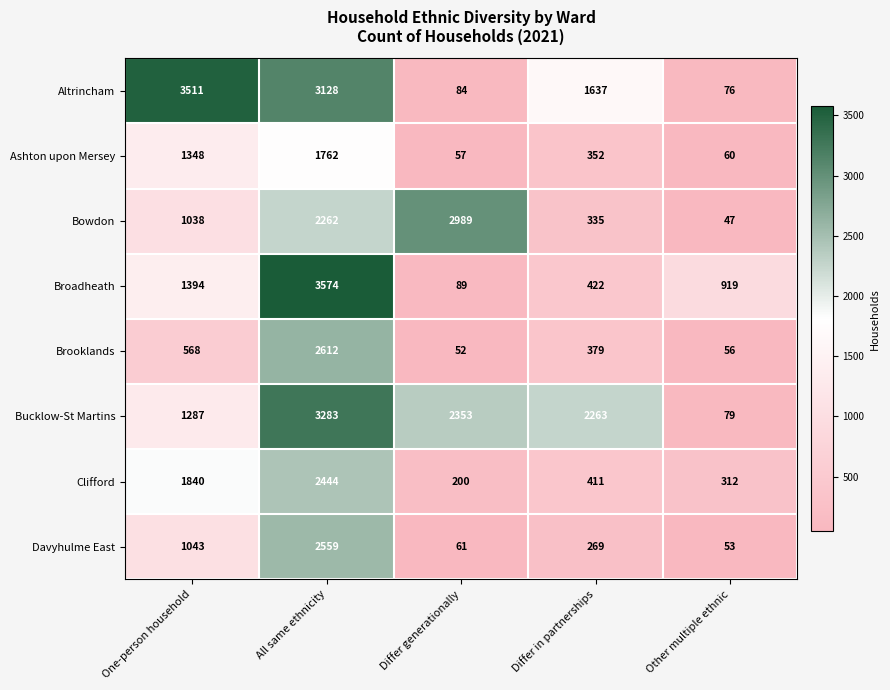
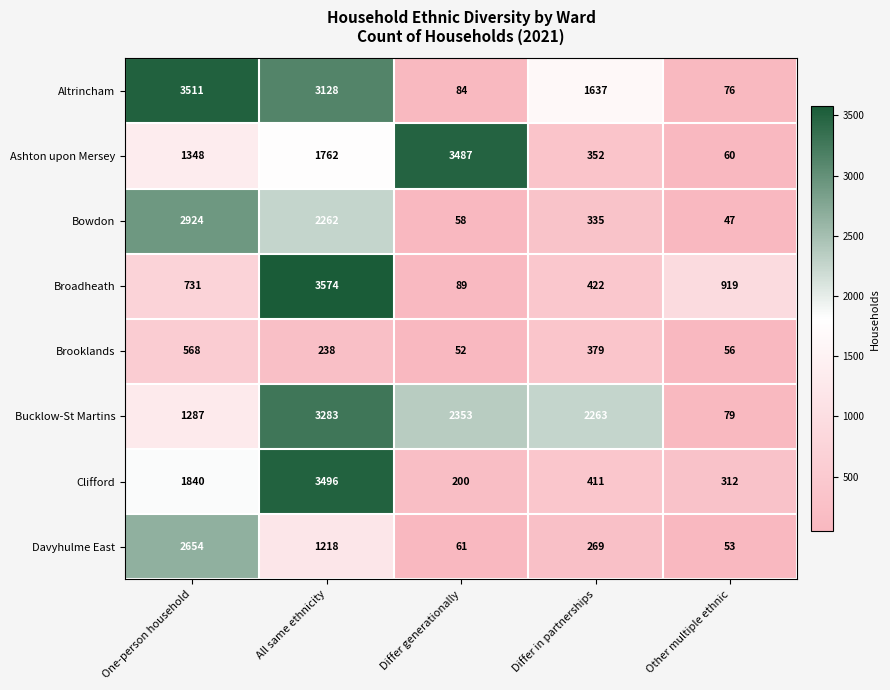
Ashton upon Mersey, Differ generationally: 57 -> 3487
Bowdon, One-person household: 1038 -> 2924
Bowdon, Differ generationally: 2989 -> 58
Broadheath, One-person household: 1394 -> 731
Brooklands, All same ethnicity: 2612 -> 238
Clifford, All same ethnicity: 2444 -> 3496
Davyhulme East, One-person household: 1043 -> 2654
Davyhulme East, All same ethnicity: 2559 -> 1218
